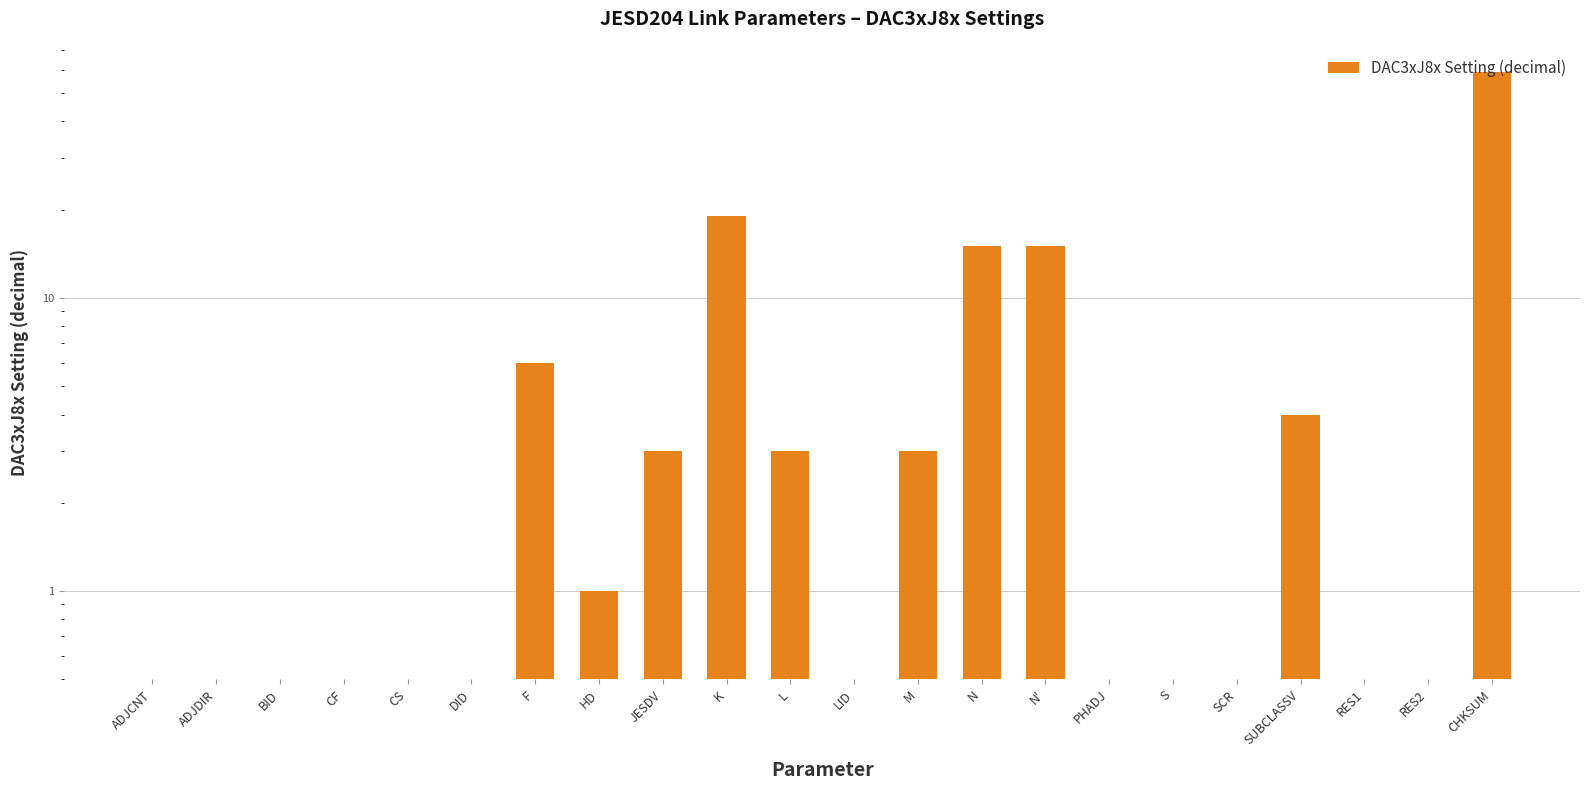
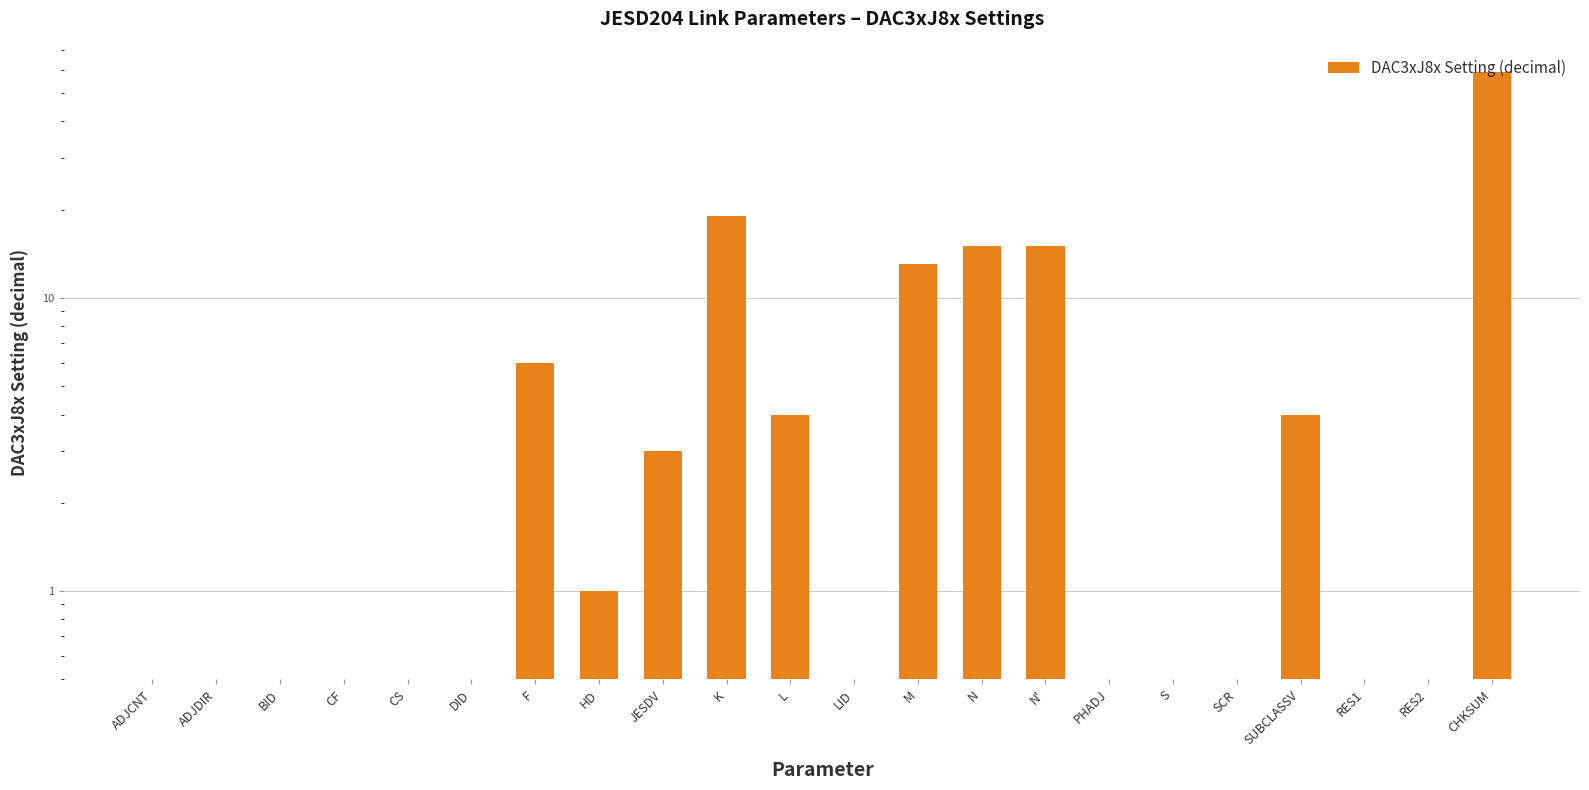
L: 3 -> 4
M: 3 -> 13
